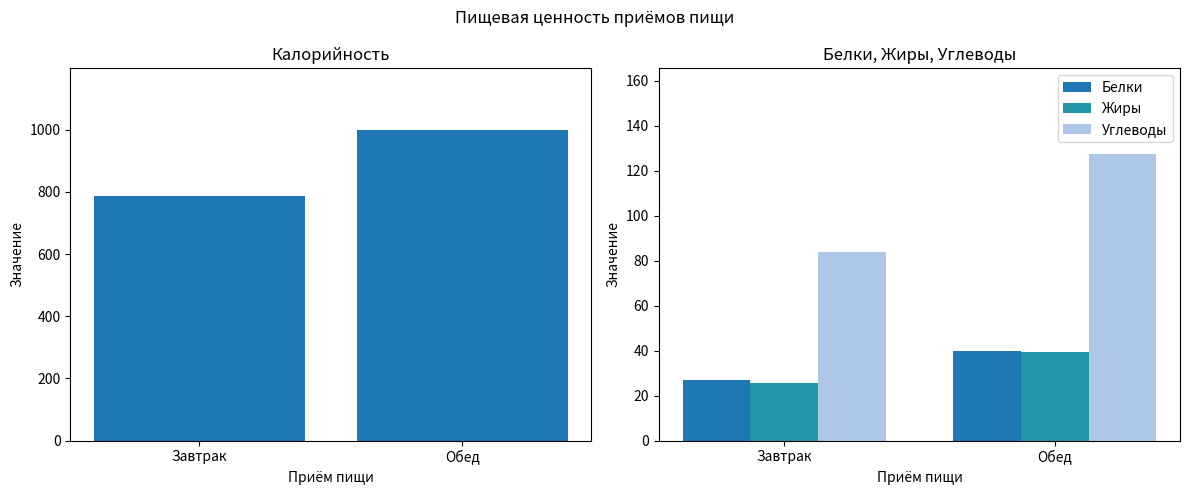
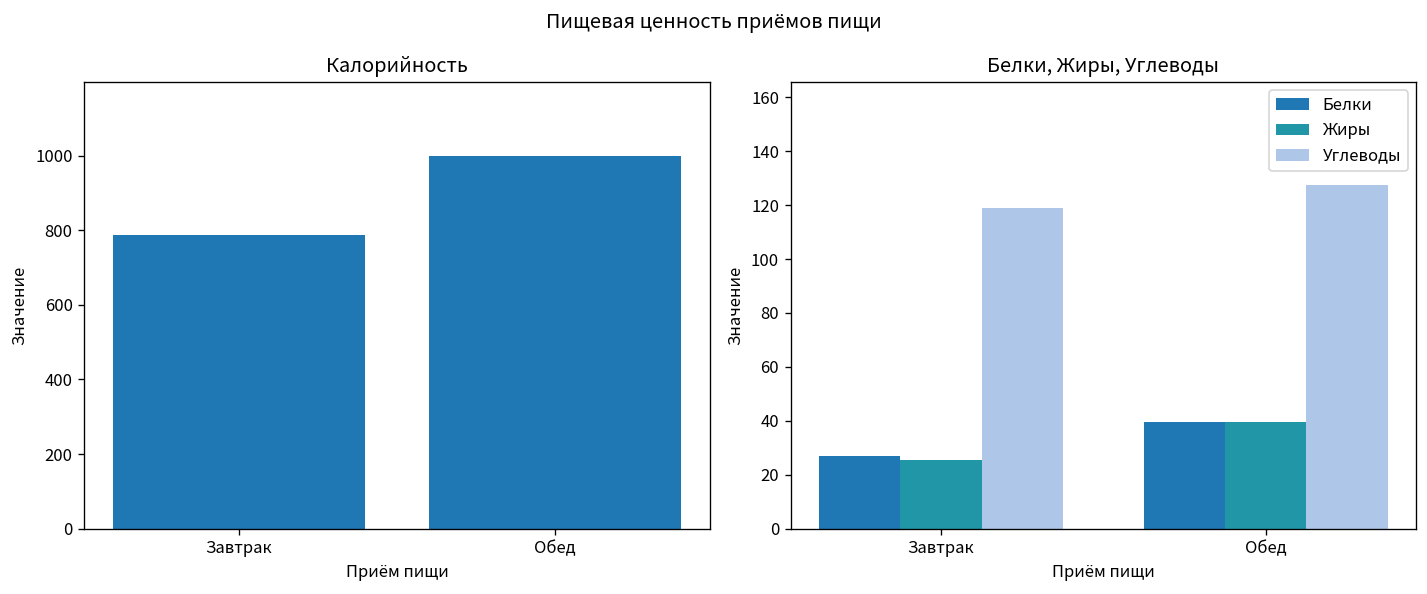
Белки, Жиры, Углеводы, Углеводы, Завтрак: 84 -> 119
